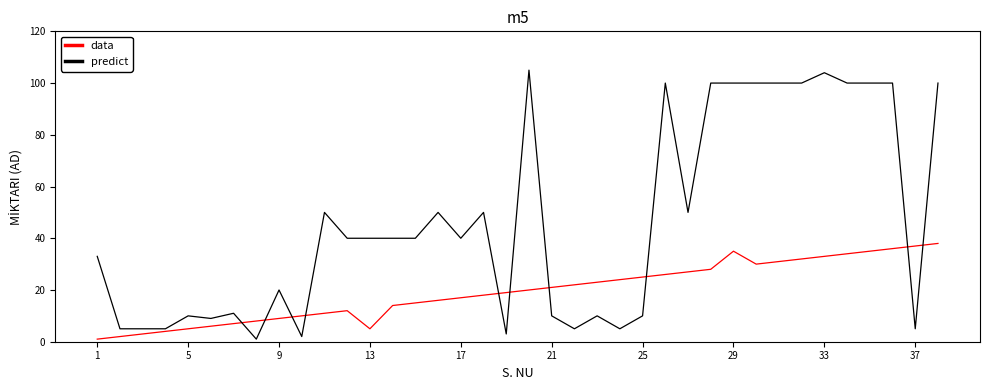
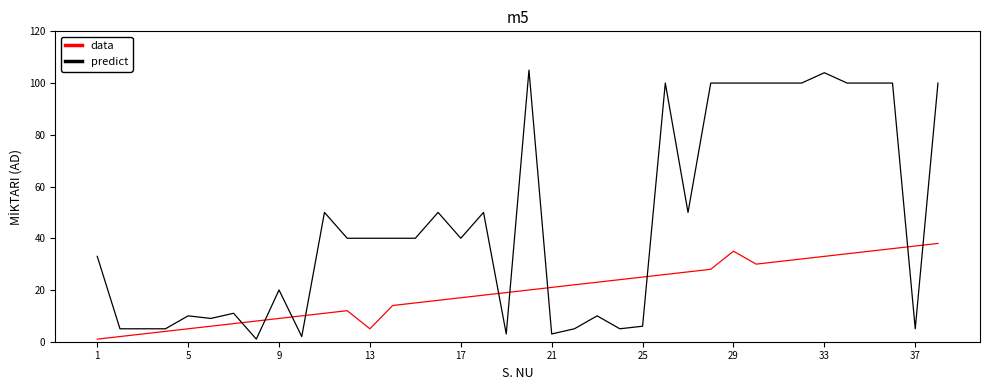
predict, 21: 10 -> 3
predict, 25: 10 -> 6
